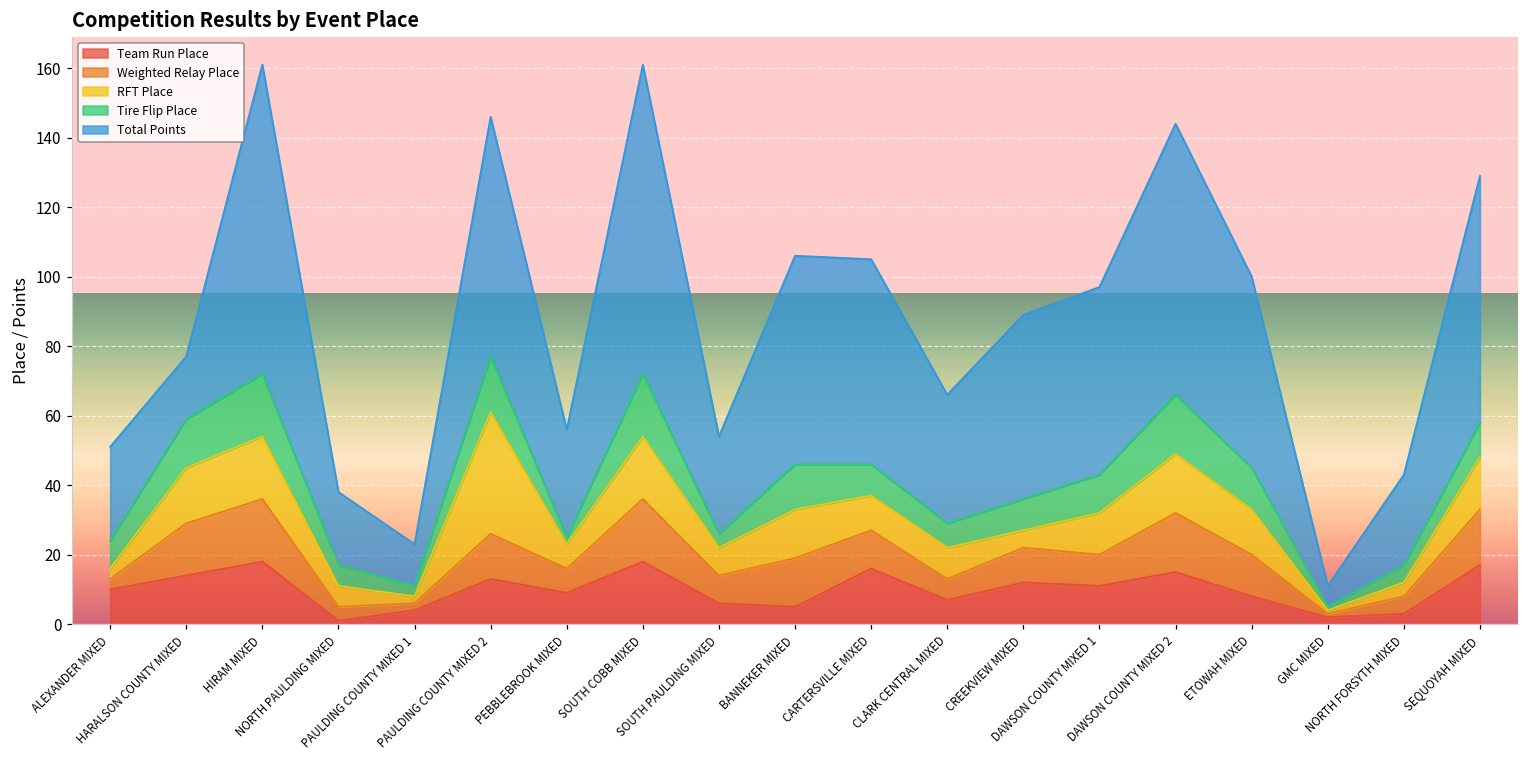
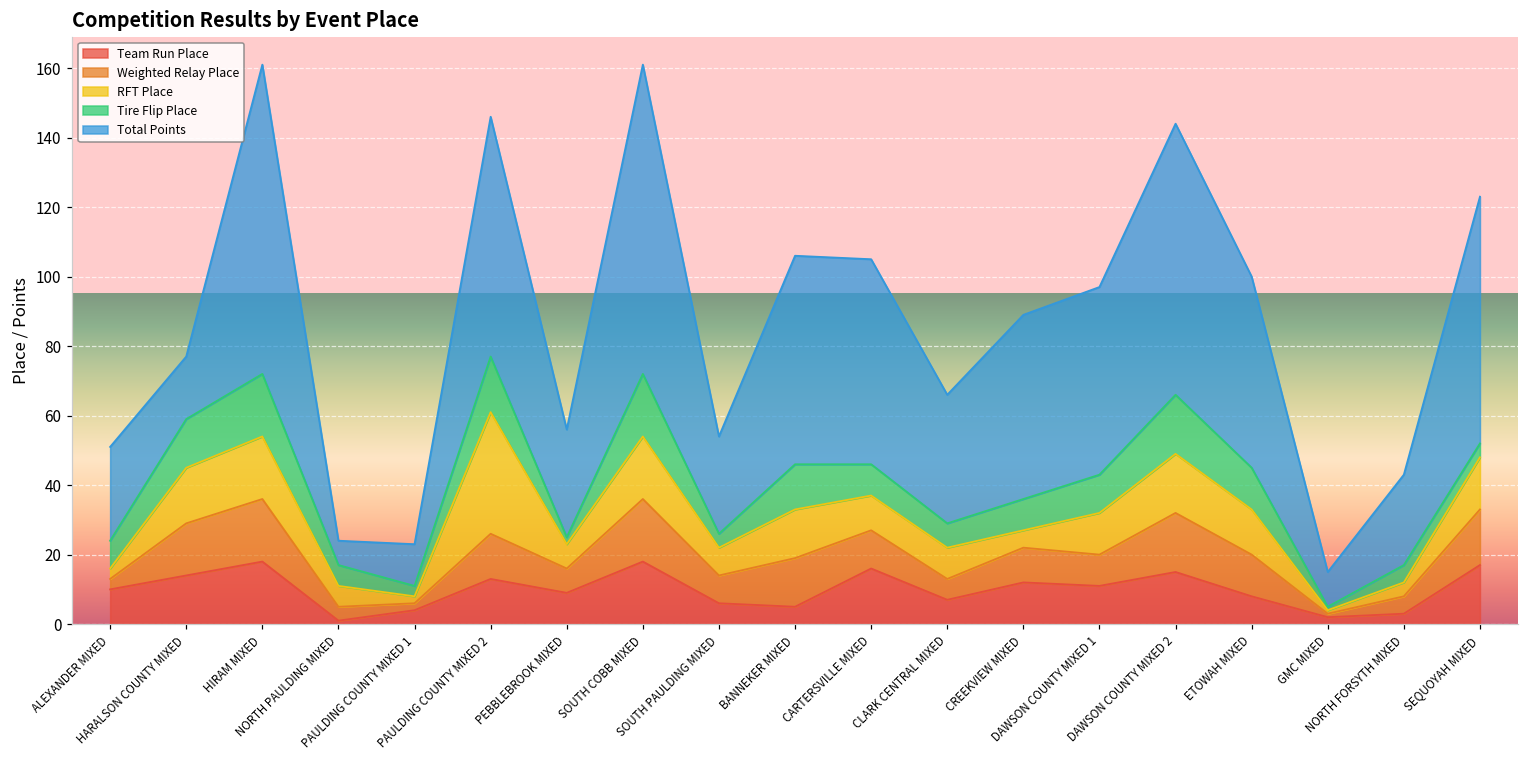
Total Points, NORTH PAULDING MIXED: 21 -> 7
Total Points, GMC MIXED: 6 -> 10
Tire Flip Place, SEQUOYAH MIXED: 10 -> 4
